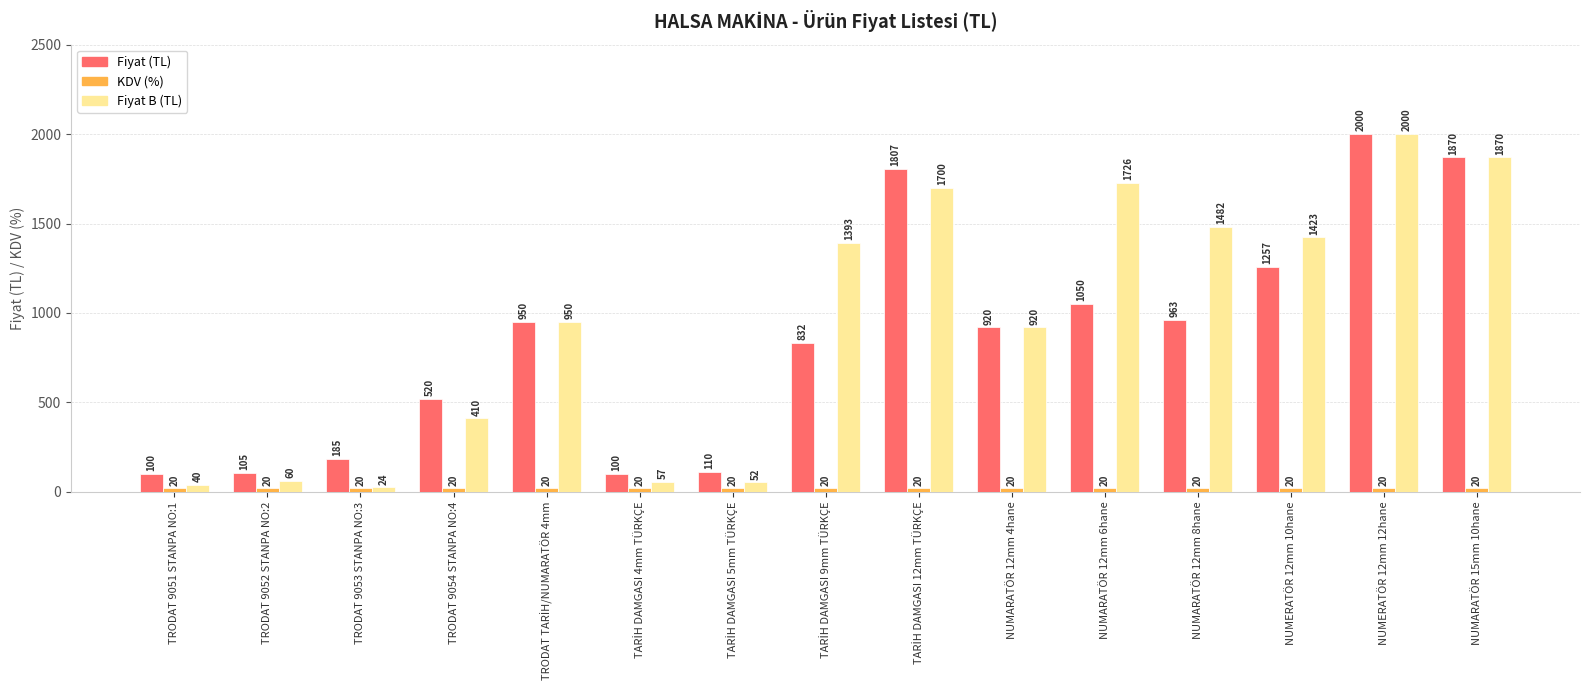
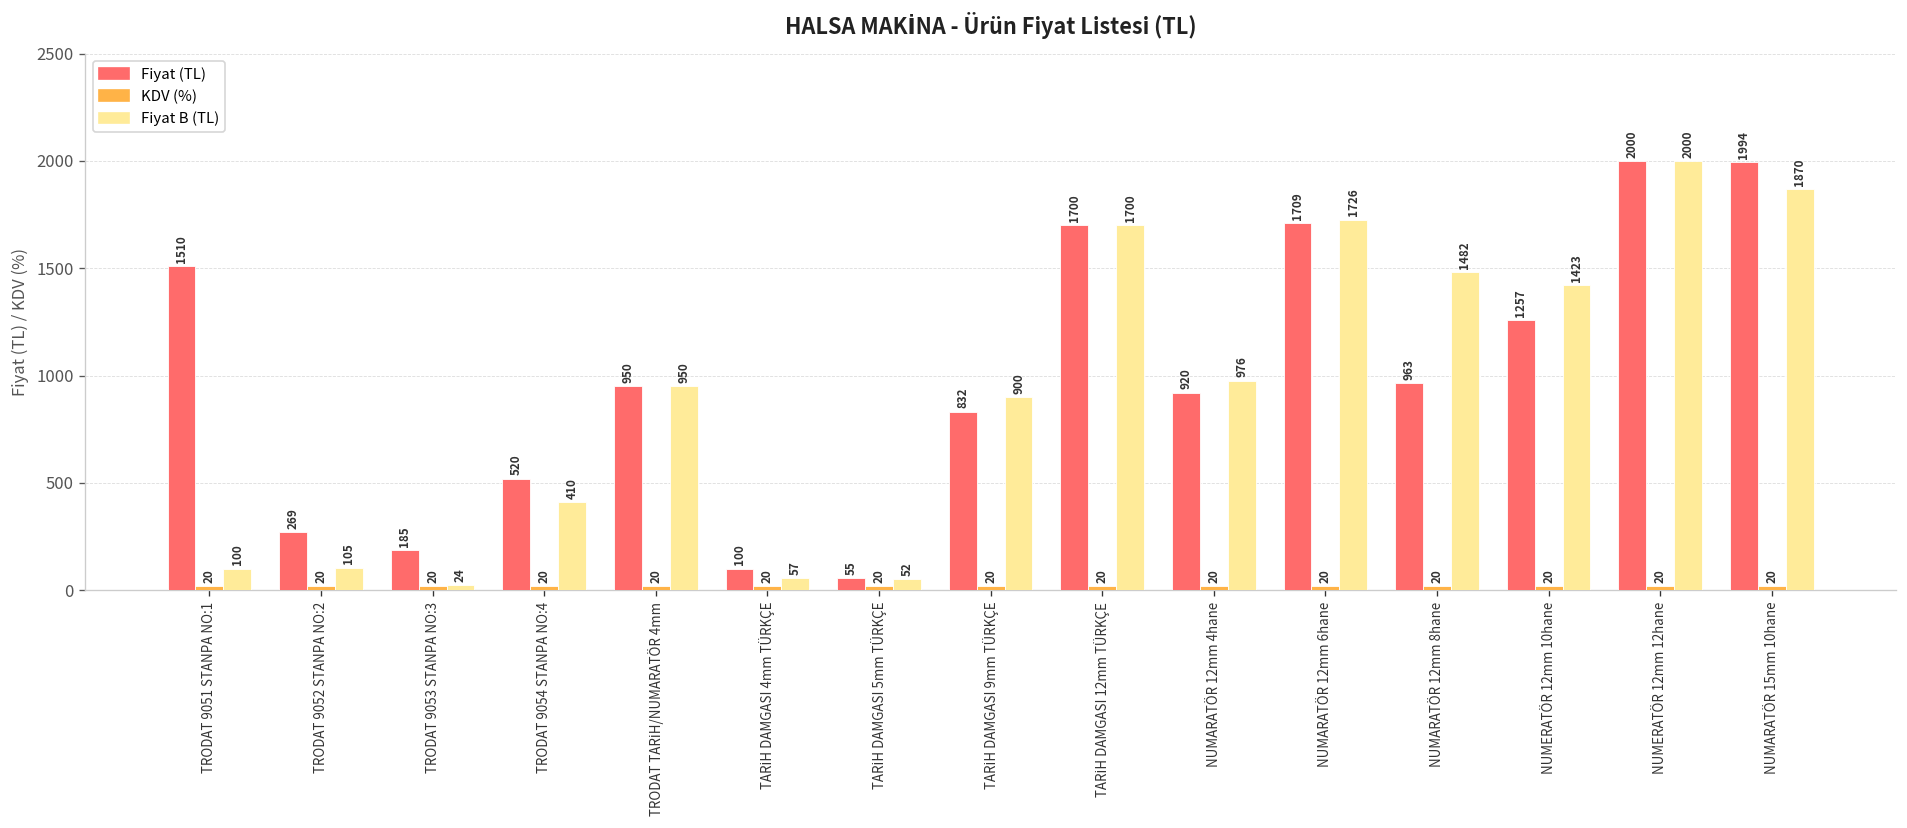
Fiyat (TL), TRODAT 9051 STANPA NO:1: 100 -> 1510
Fiyat B (TL), TRODAT 9051 STANPA NO:1: 40 -> 100
Fiyat (TL), TRODAT 9052 STANPA NO:2: 105 -> 269
Fiyat B (TL), TRODAT 9052 STANPA NO:2: 60 -> 105
Fiyat (TL), TARİH DAMGASI 5mm TÜRKÇE: 110 -> 55
Fiyat B (TL), TARİH DAMGASI 9mm TÜRKÇE: 1393 -> 900
Fiyat (TL), TARİH DAMGASI 12mm TÜRKÇE: 1807 -> 1700
Fiyat B (TL), NUMARATÖR 12mm 4hane: 920 -> 976
Fiyat (TL), NUMARATÖR 12mm 6hane: 1050 -> 1709
Fiyat (TL), NUMARATÖR 15mm 10hane: 1870 -> 1994
